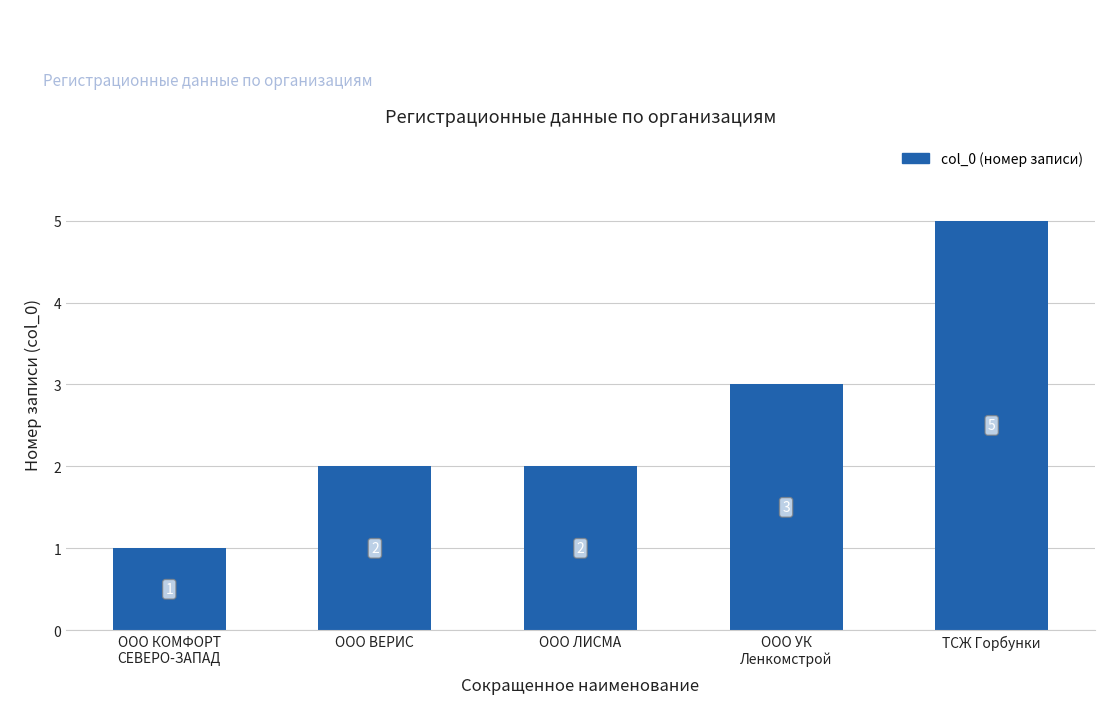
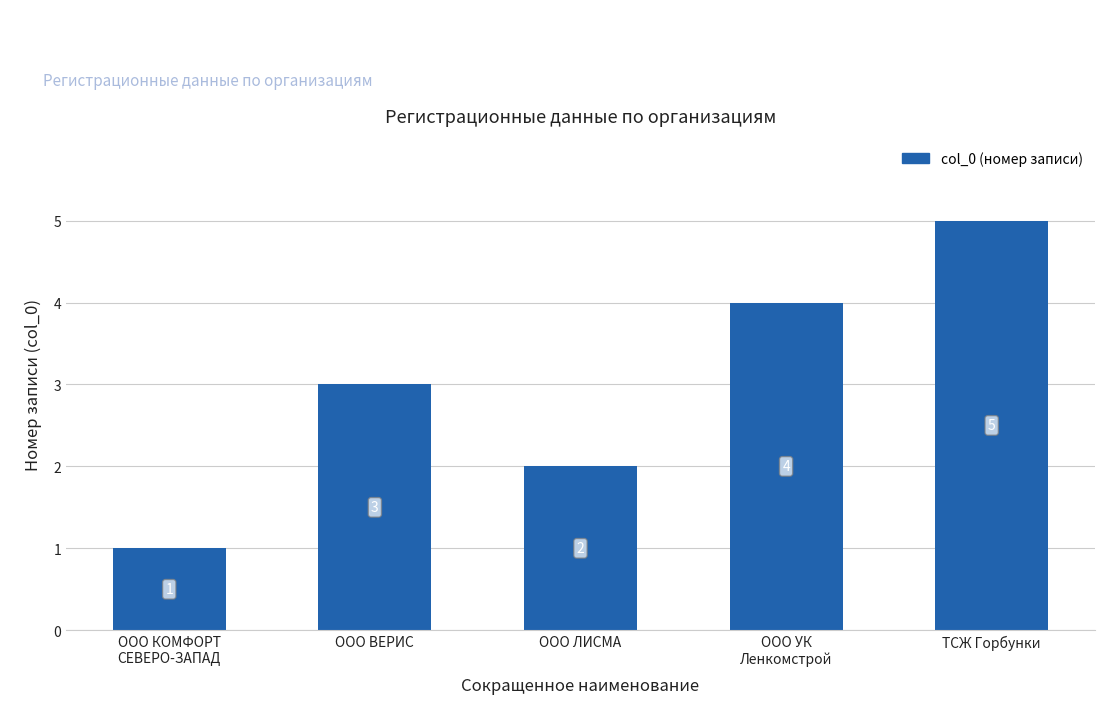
ООО ВЕРИС: 2 -> 3
ООО УК Ленкомстрой: 3 -> 4
